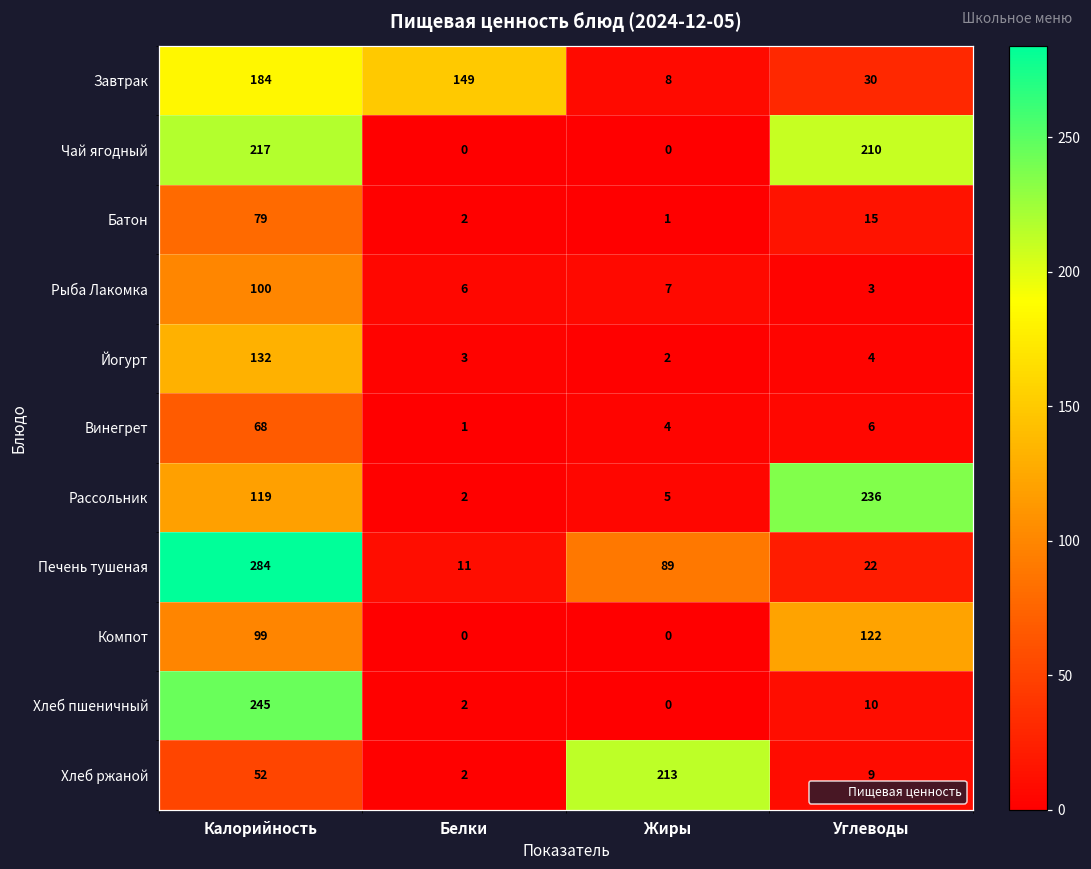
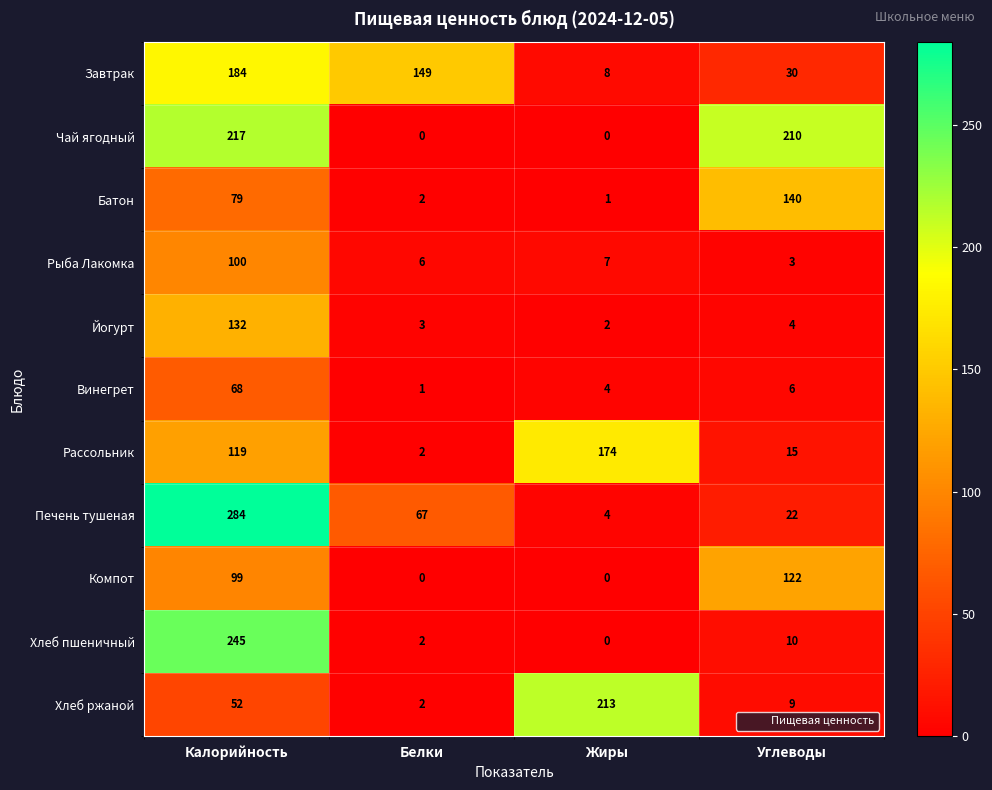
Батон, Углеводы: 15 -> 140
Рассольник, Жиры: 5 -> 174
Рассольник, Углеводы: 236 -> 15
Печень тушеная, Белки: 11 -> 67
Печень тушеная, Жиры: 89 -> 4
